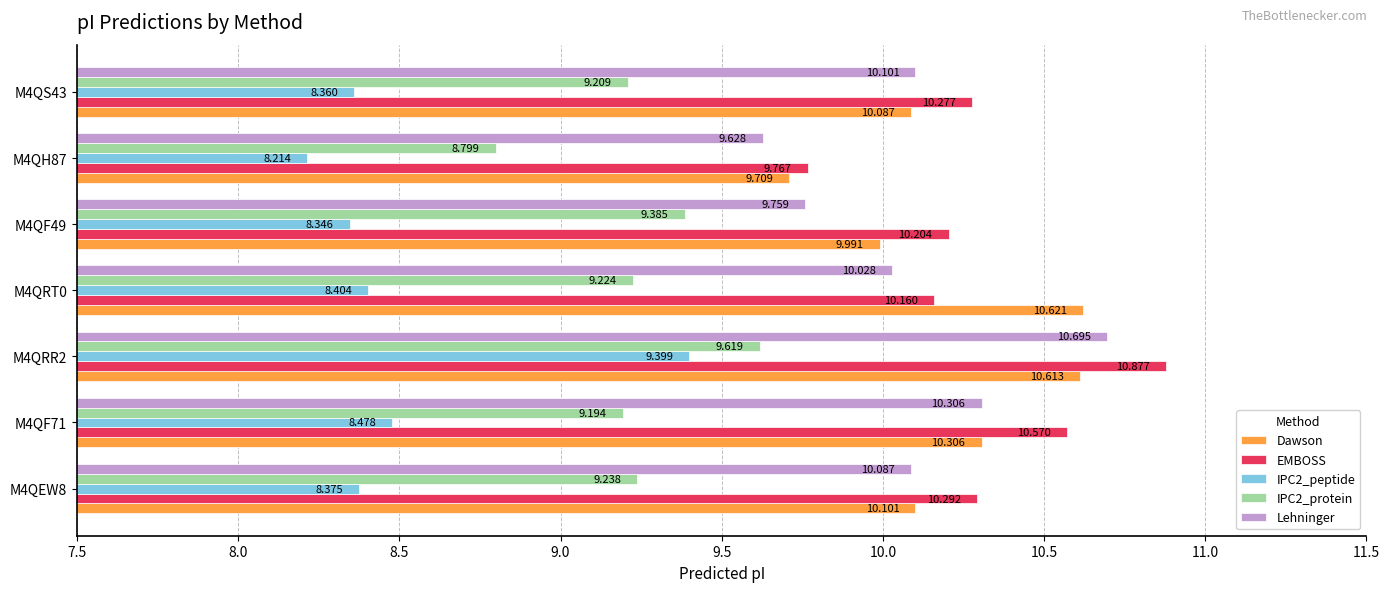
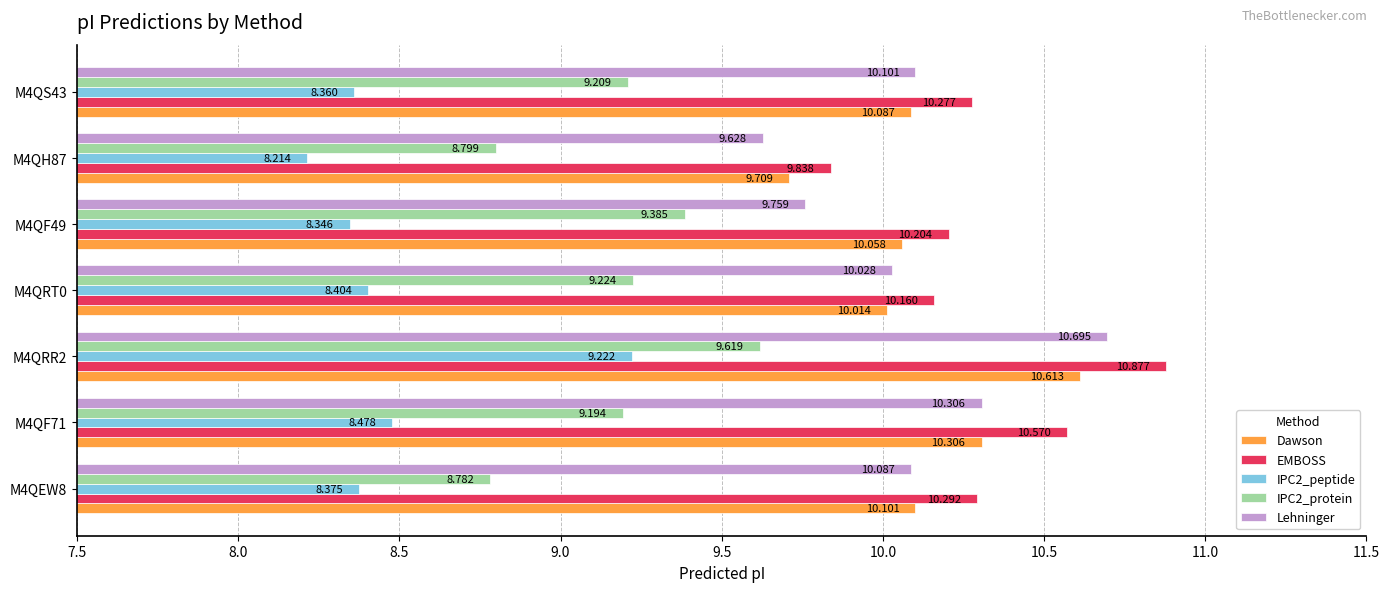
EMBOSS, M4QH87: 9.767 -> 9.838
Dawson, M4QF49: 9.991 -> 10.058
Dawson, M4QRT0: 10.621 -> 10.014
IPC2_peptide, M4QRR2: 9.399 -> 9.222
IPC2_protein, M4QEW8: 9.238 -> 8.782
